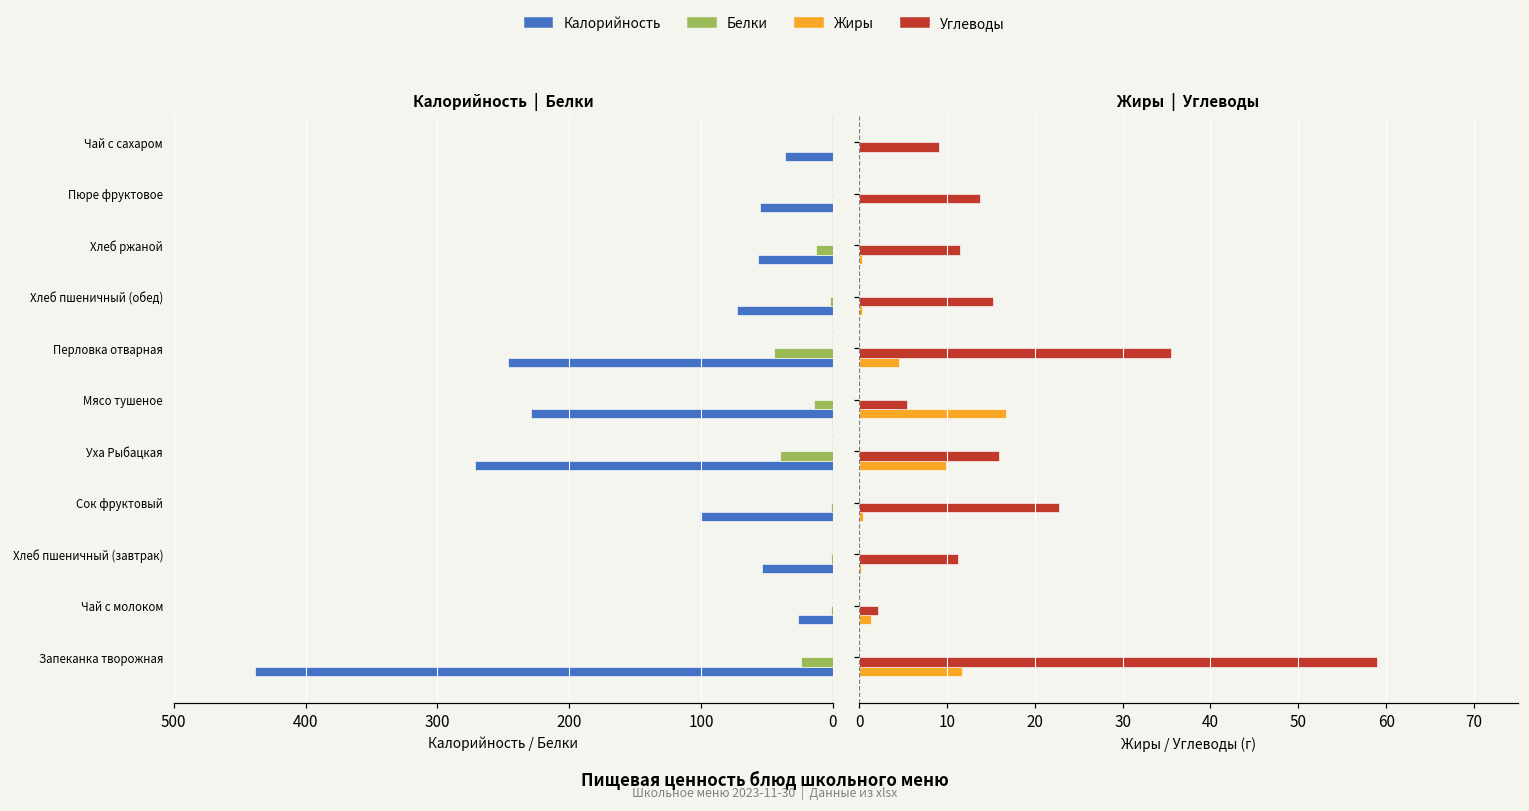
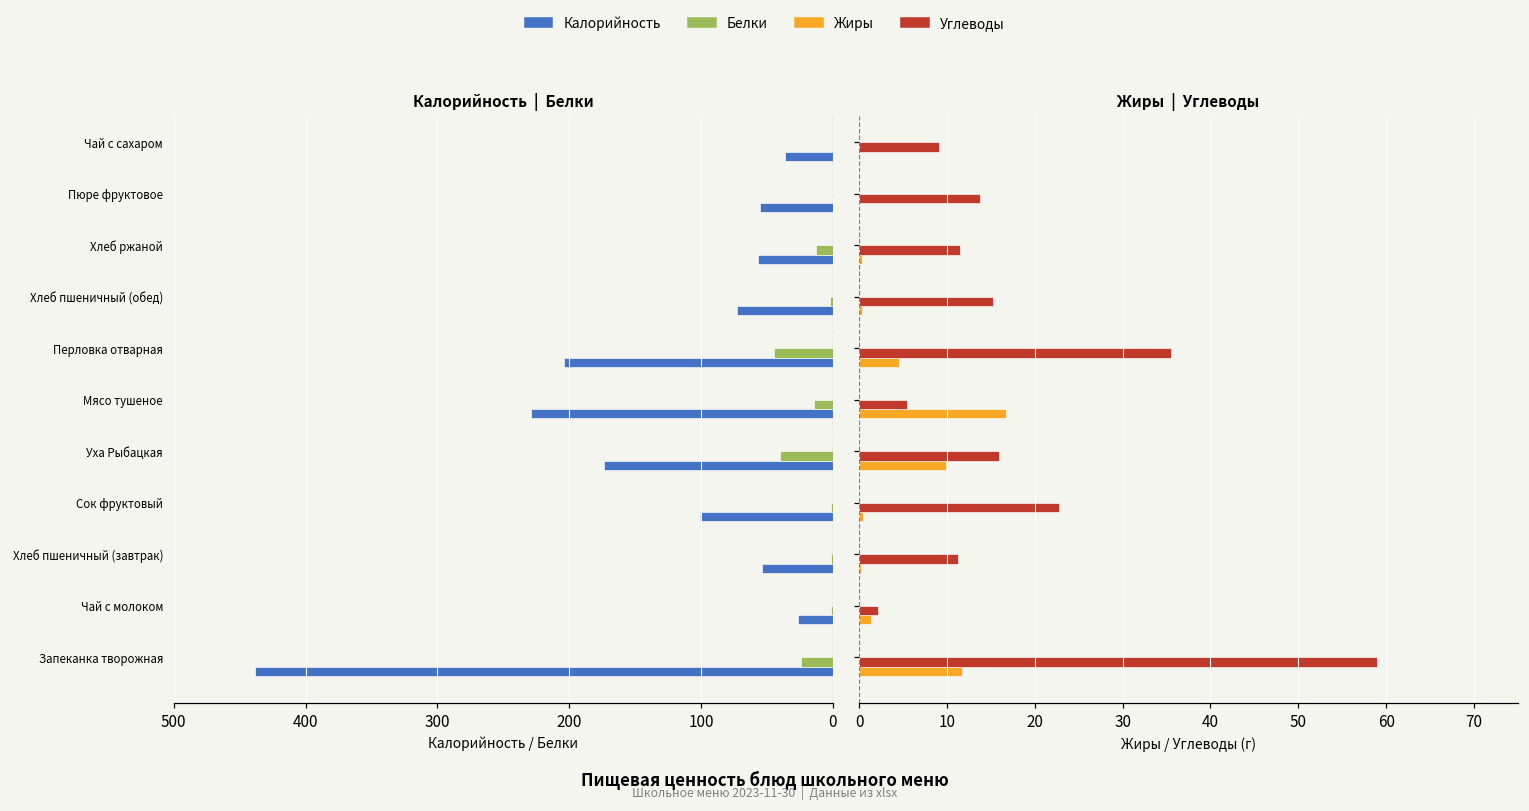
Калорийность | Белки, Калорийность, Перловка отварная: 246 -> 204
Калорийность | Белки, Калорийность, Уха Рыбацкая: 271 -> 174
